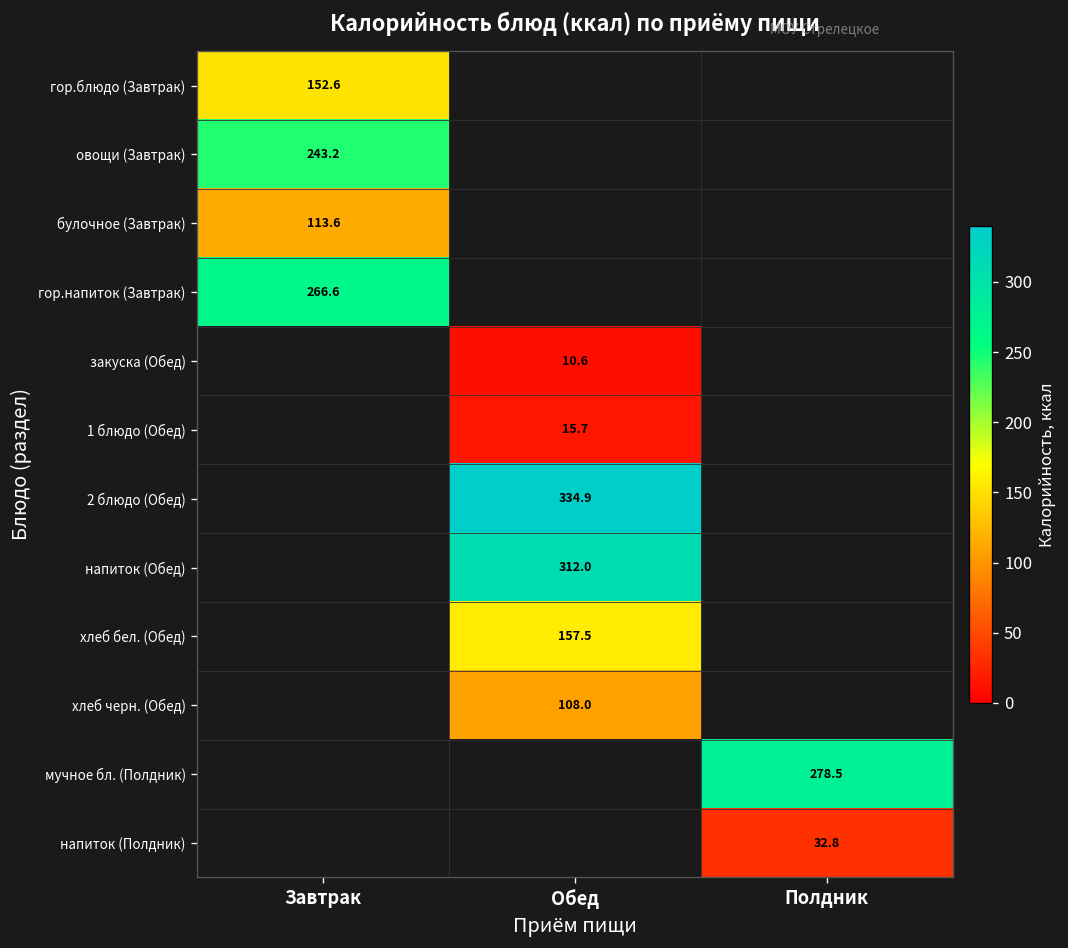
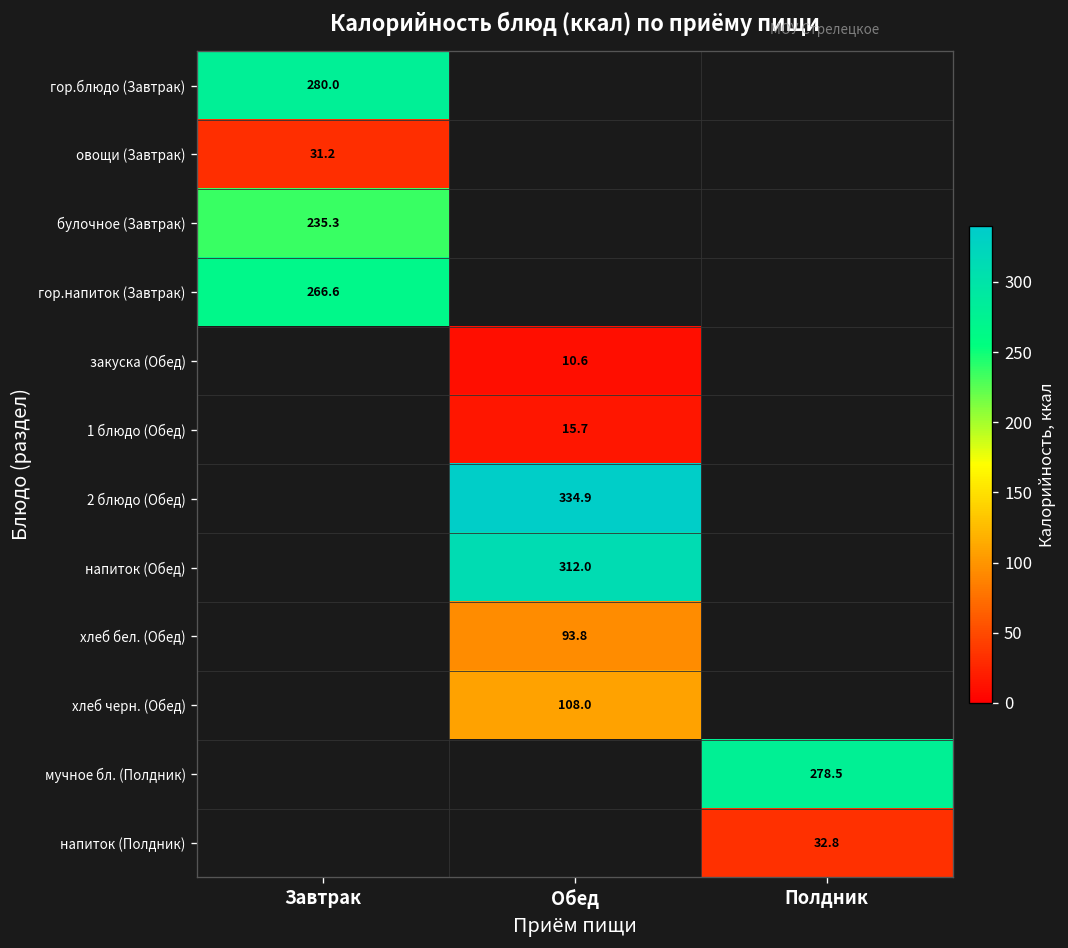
гор.блюдо (Завтрак), Завтрак: 152.6 -> 280.0
овощи (Завтрак), Завтрак: 243.2 -> 31.2
булочное (Завтрак), Завтрак: 113.6 -> 235.3
хлеб бел. (Обед), Обед: 157.5 -> 93.8
